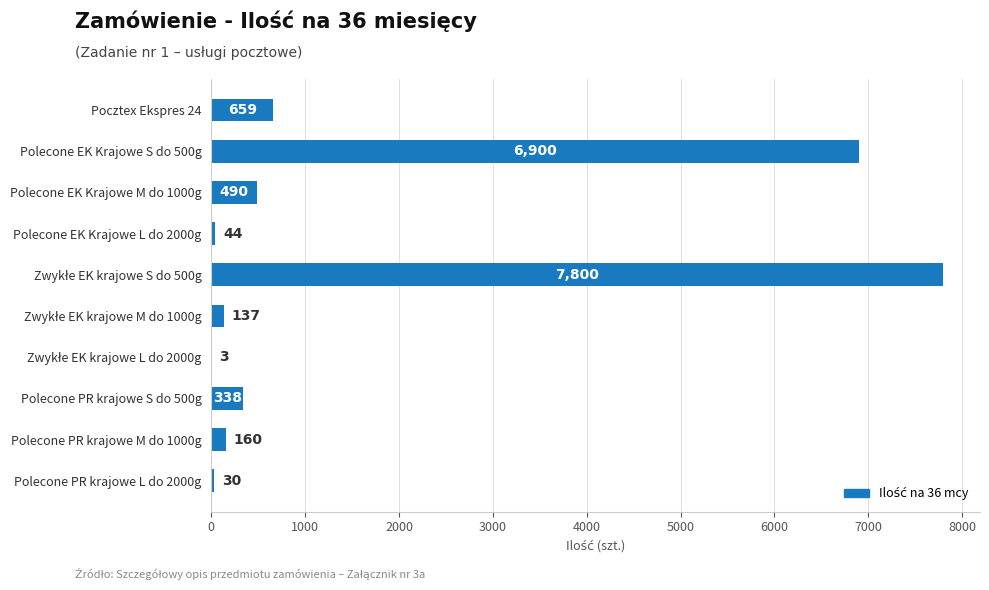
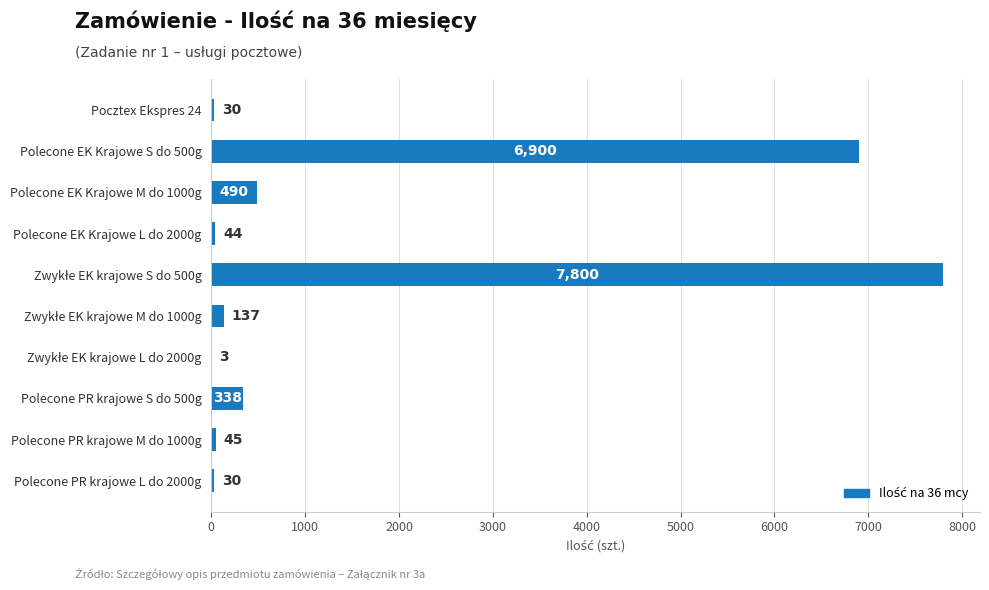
Pocztex Ekspres 24: 659 -> 30
Polecone PR krajowe M do 1000g: 160 -> 45
